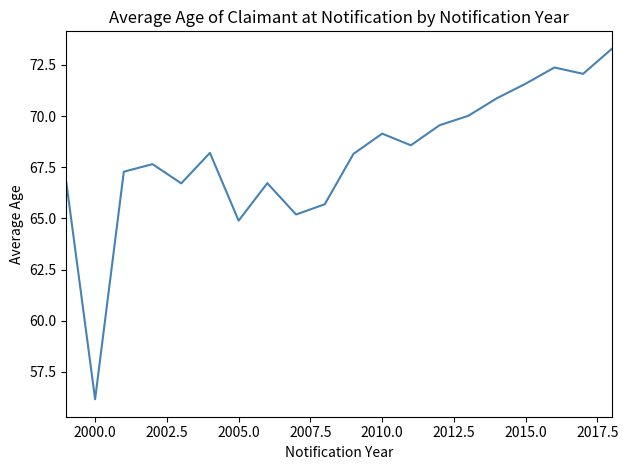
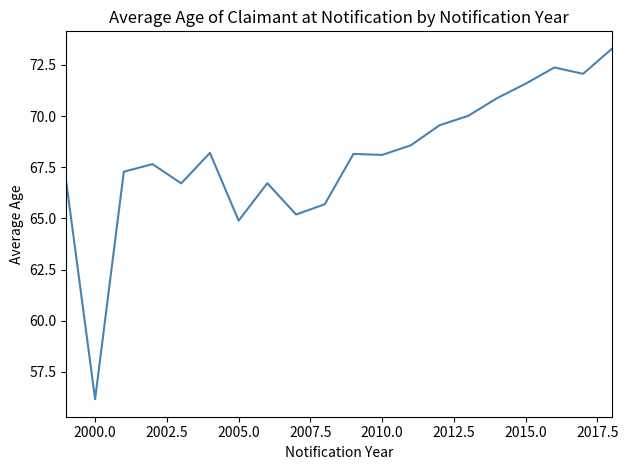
2010.0: 69.1 -> 68.1
